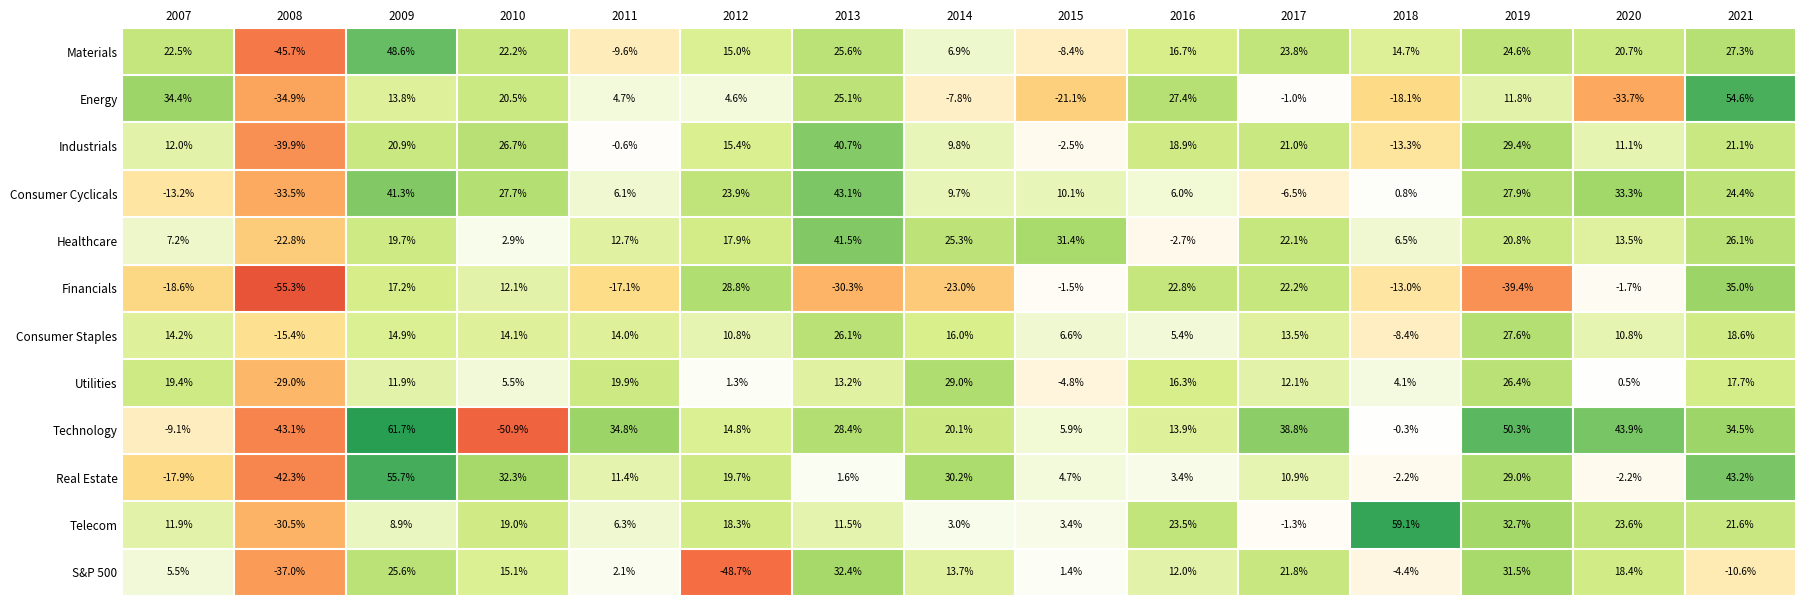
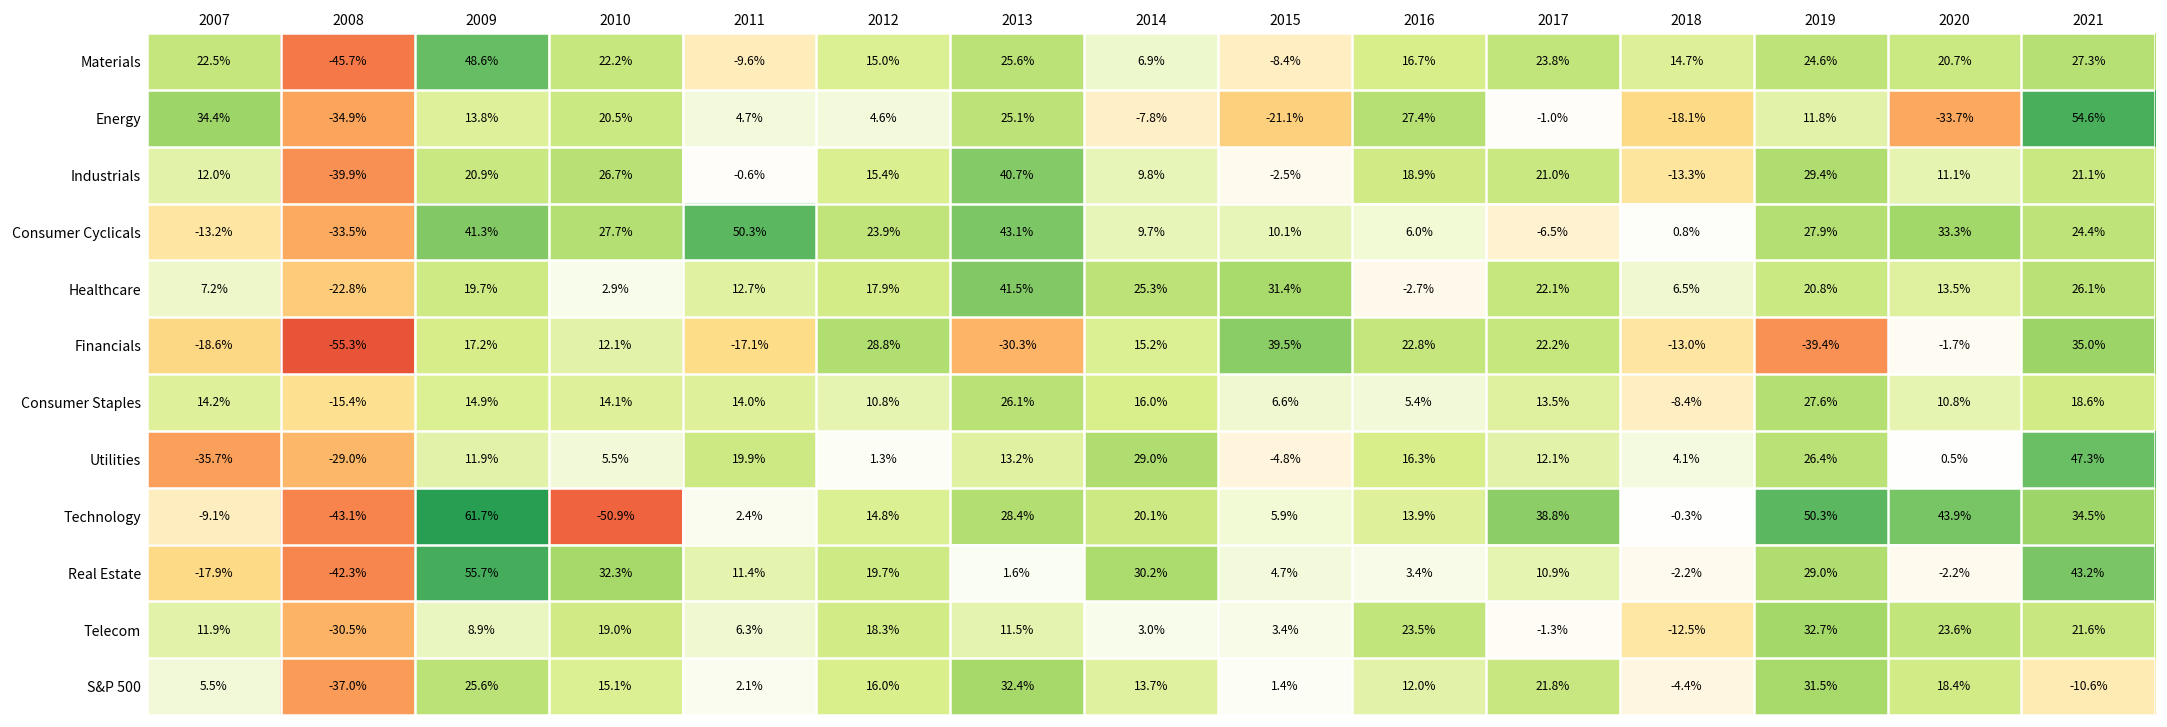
Consumer Cyclicals, 2011: 6.1% -> 50.3%
Financials, 2014: -23.0% -> 15.2%
Financials, 2015: -1.5% -> 39.5%
Utilities, 2007: 19.4% -> -35.7%
Utilities, 2021: 17.7% -> 47.3%
Technology, 2011: 34.8% -> 2.4%
Telecom, 2018: 59.1% -> -12.5%
S&P 500, 2012: -48.7% -> 16.0%
